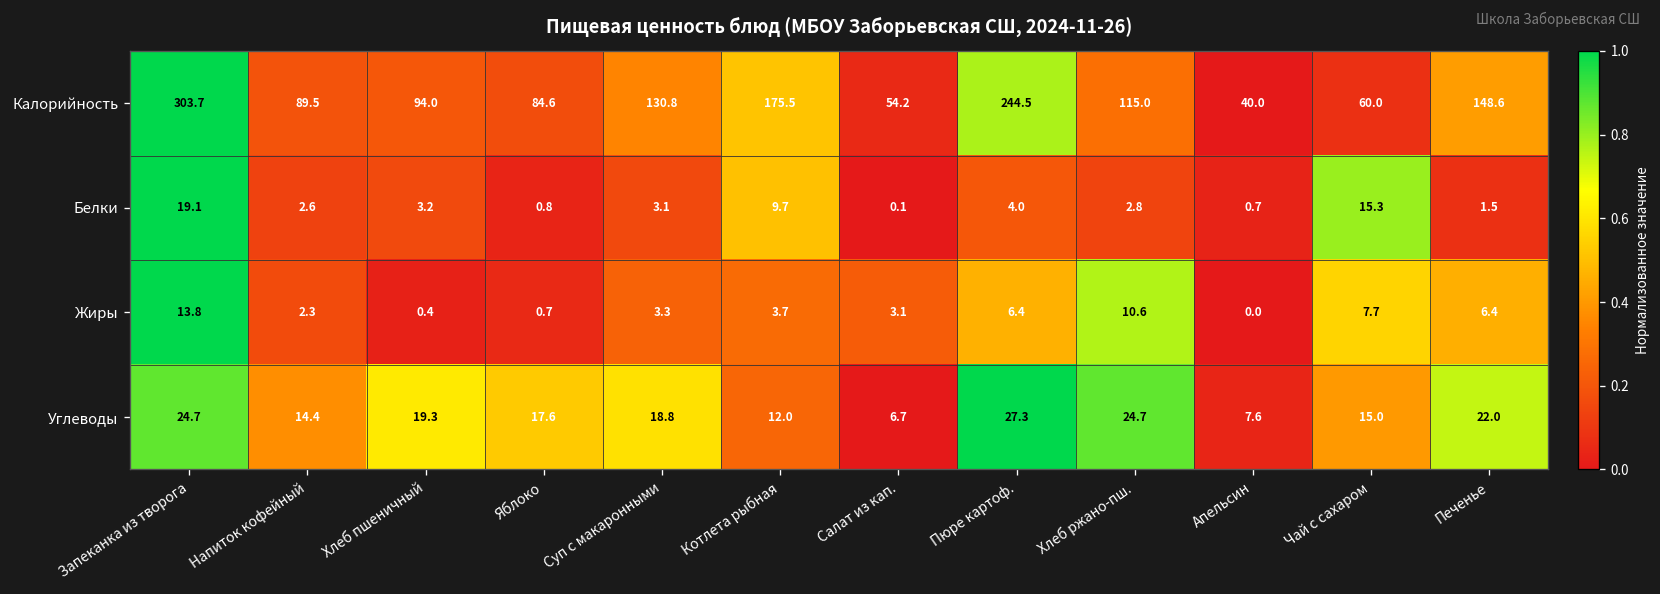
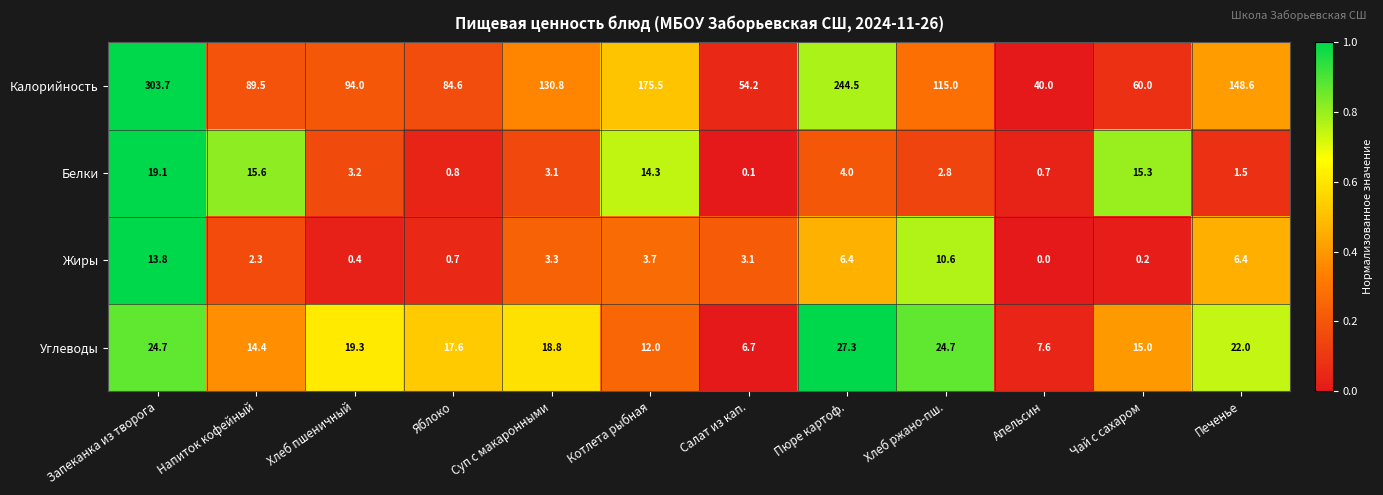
Белки, Напиток кофейный: 2.6 -> 15.6
Белки, Котлета рыбная: 9.7 -> 14.3
Жиры, Чай с сахаром: 7.7 -> 0.2
